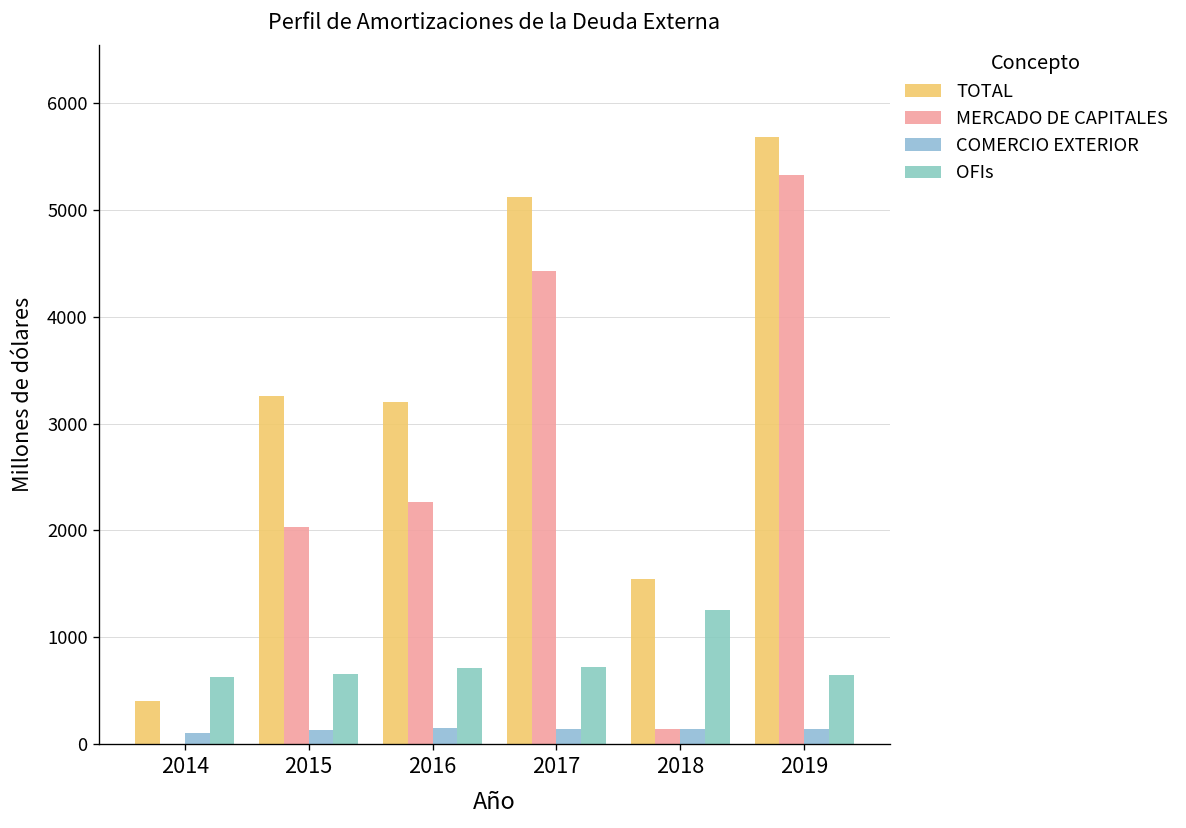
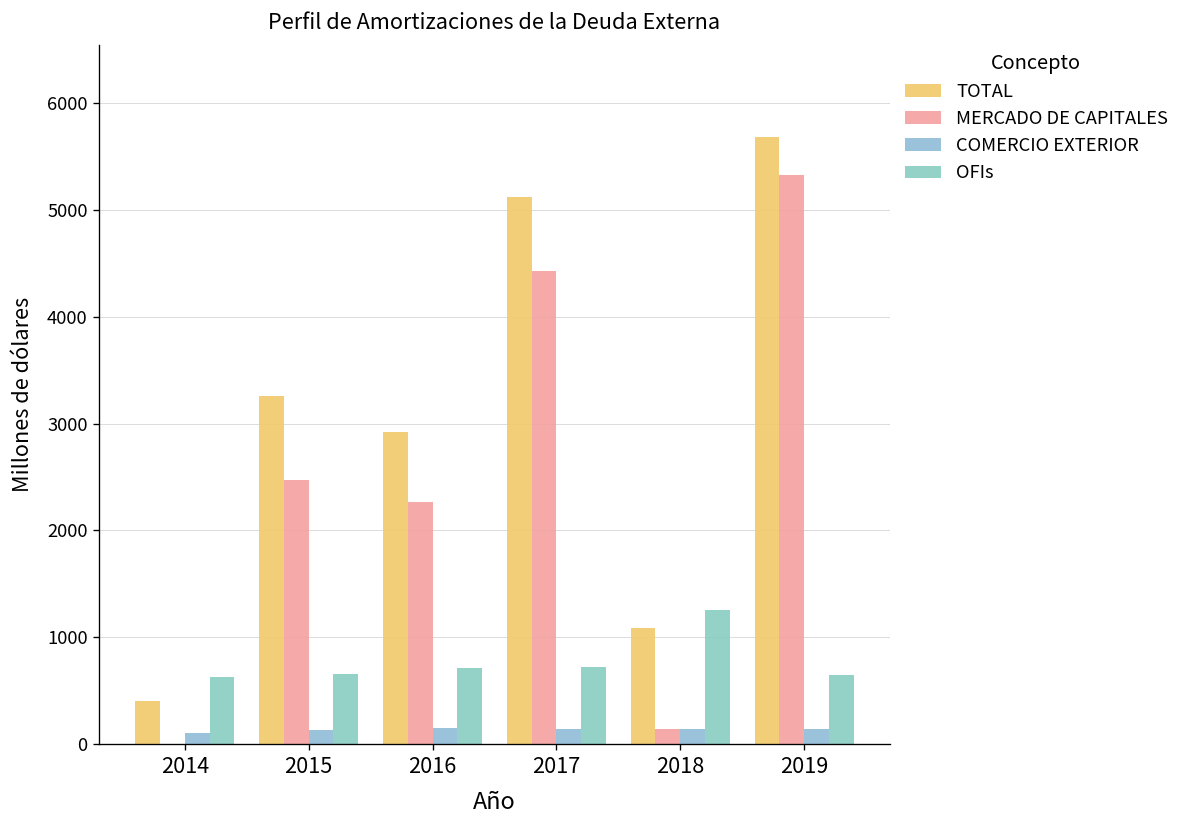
MERCADO DE CAPITALES, 2015: 2000 -> 2500
TOTAL, 2016: 3200 -> 2900
TOTAL, 2018: 1500 -> 1100
